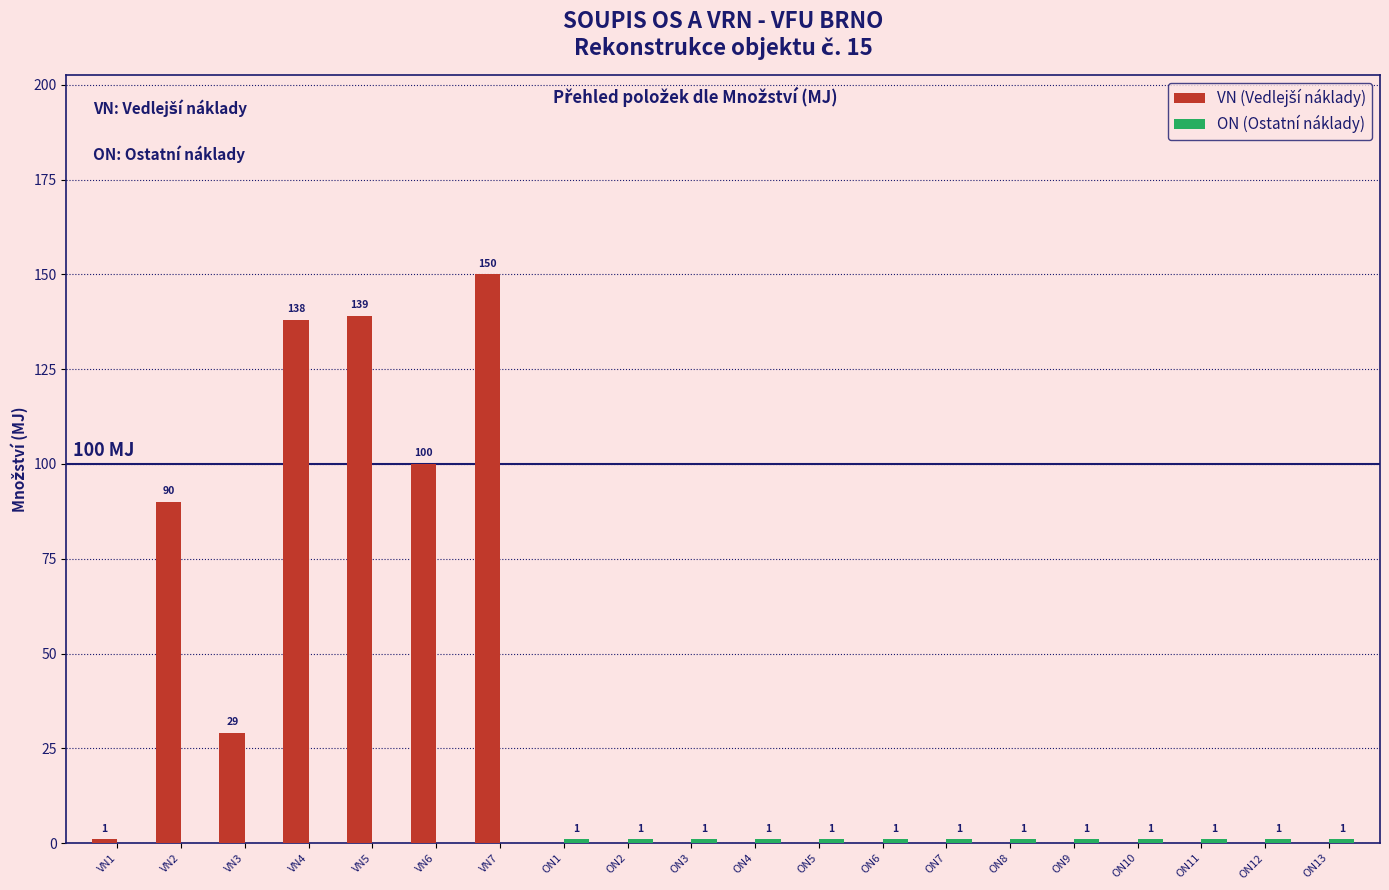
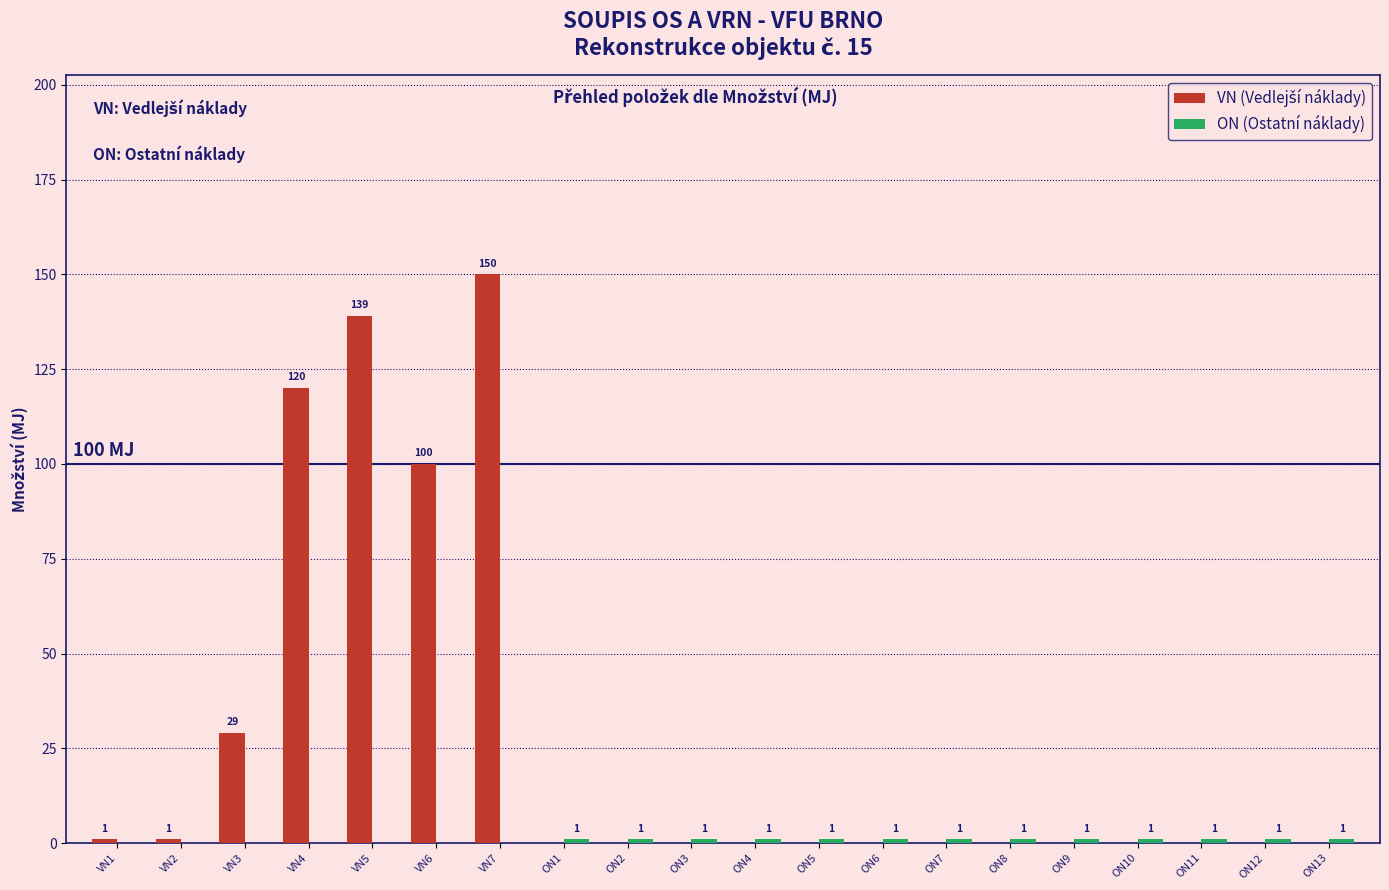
VN (Vedlejší náklady), VN2: 90 -> 1
VN (Vedlejší náklady), VN4: 138 -> 120
